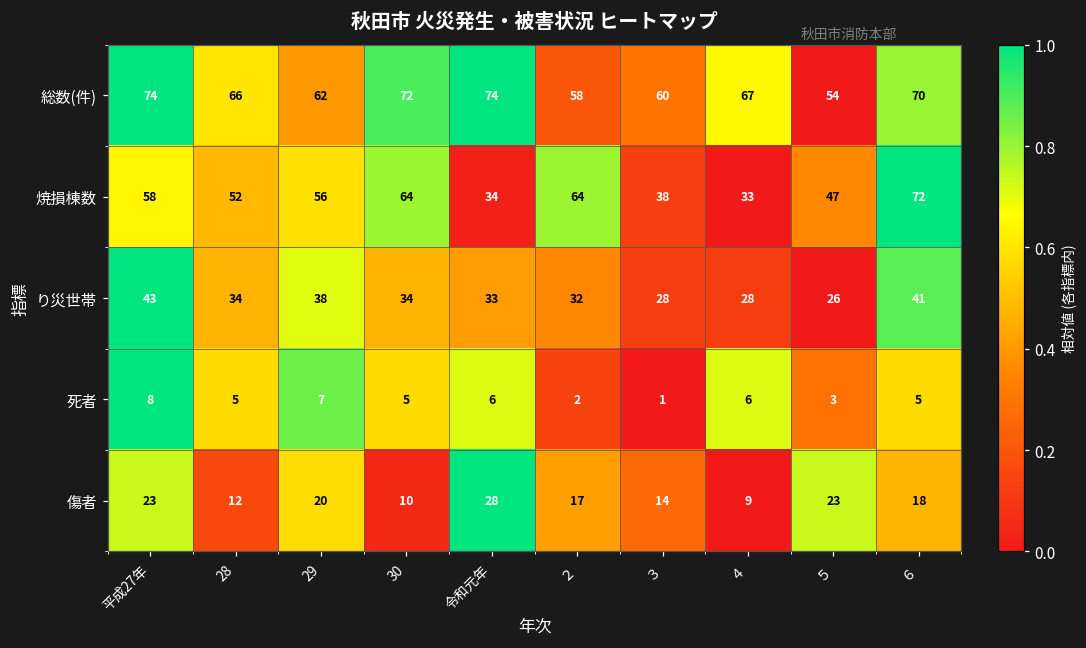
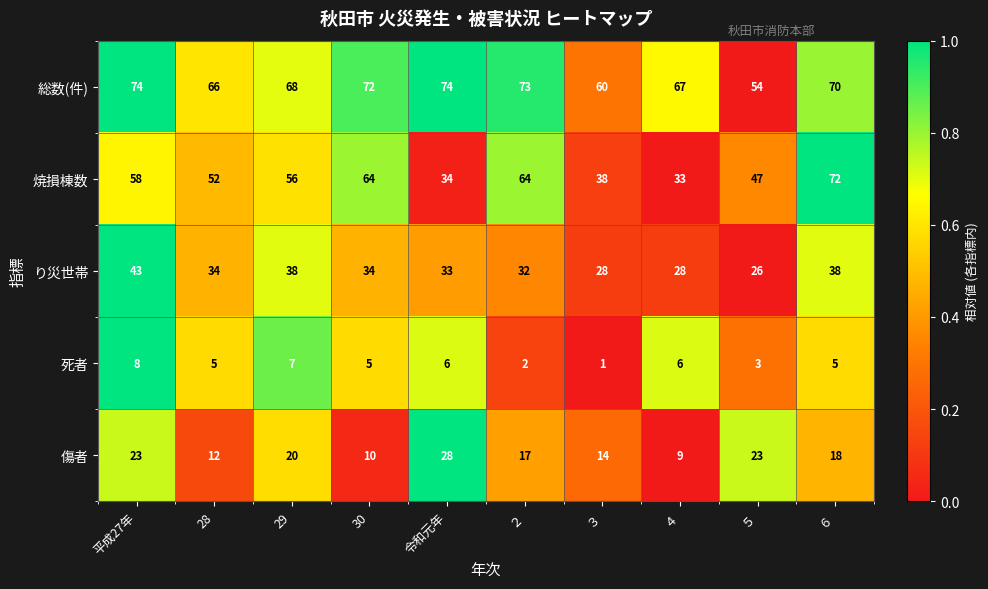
総数(件), 29: 62 -> 68
総数(件), ２: 58 -> 73
り災世帯, ６: 41 -> 38
